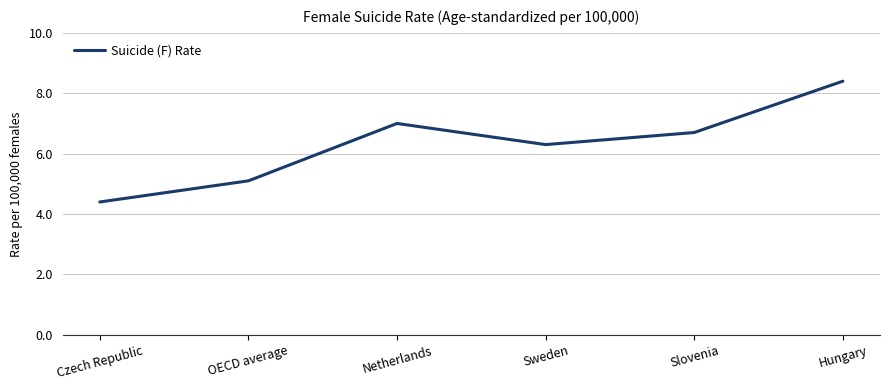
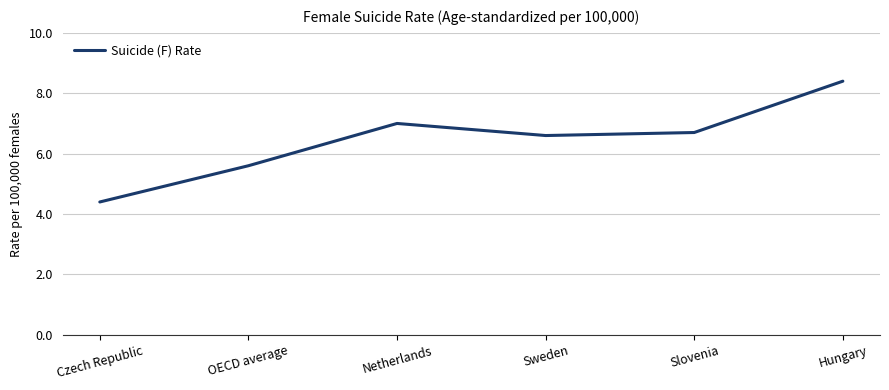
OECD average: 5.1 -> 5.6
Sweden: 6.3 -> 6.6
